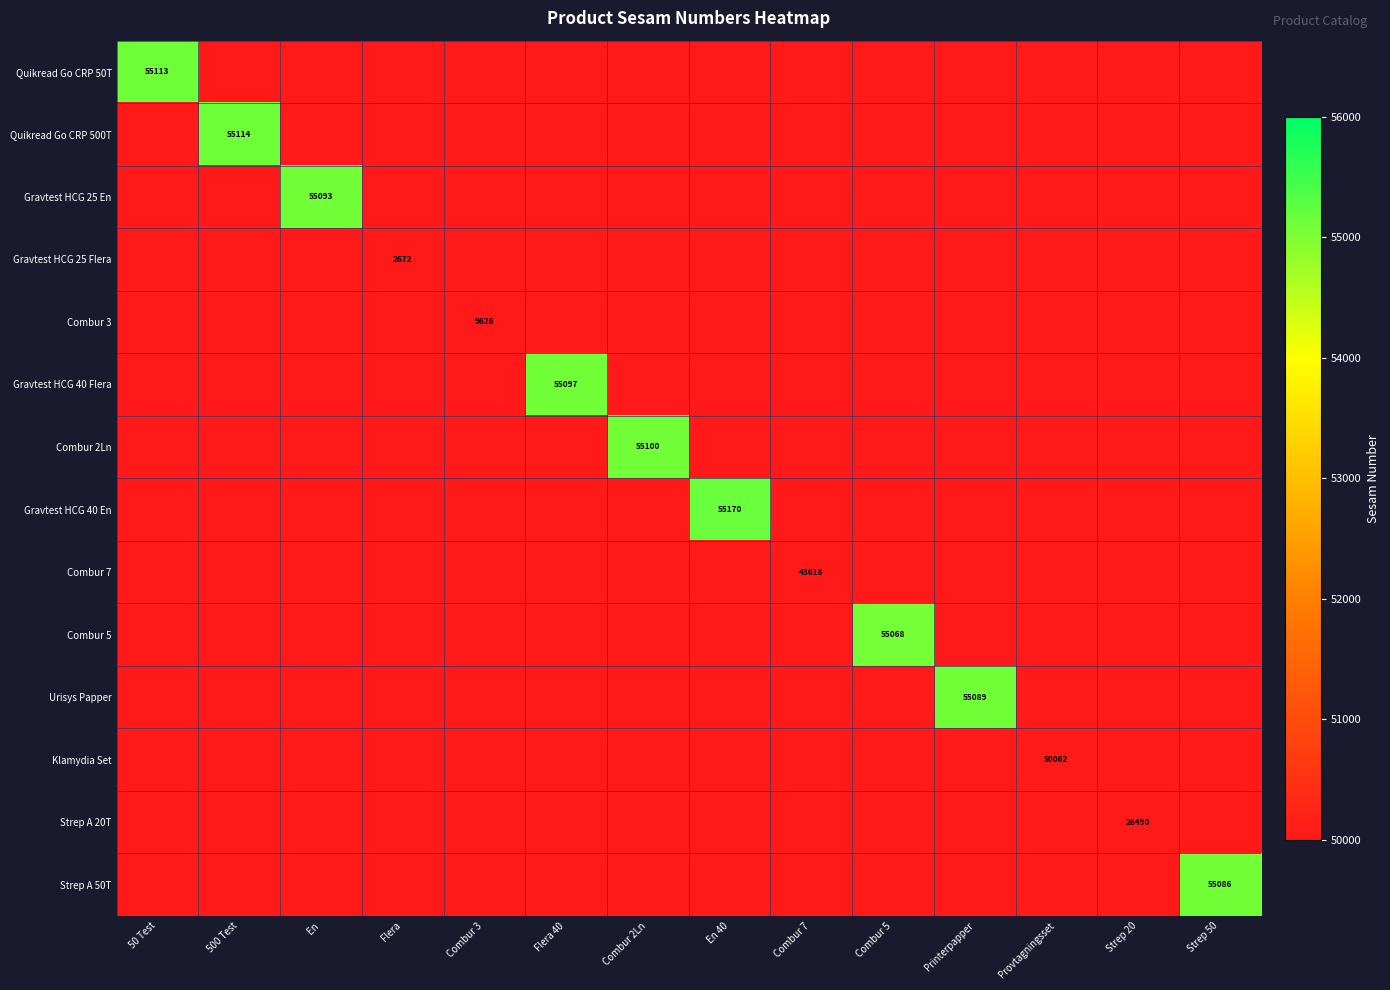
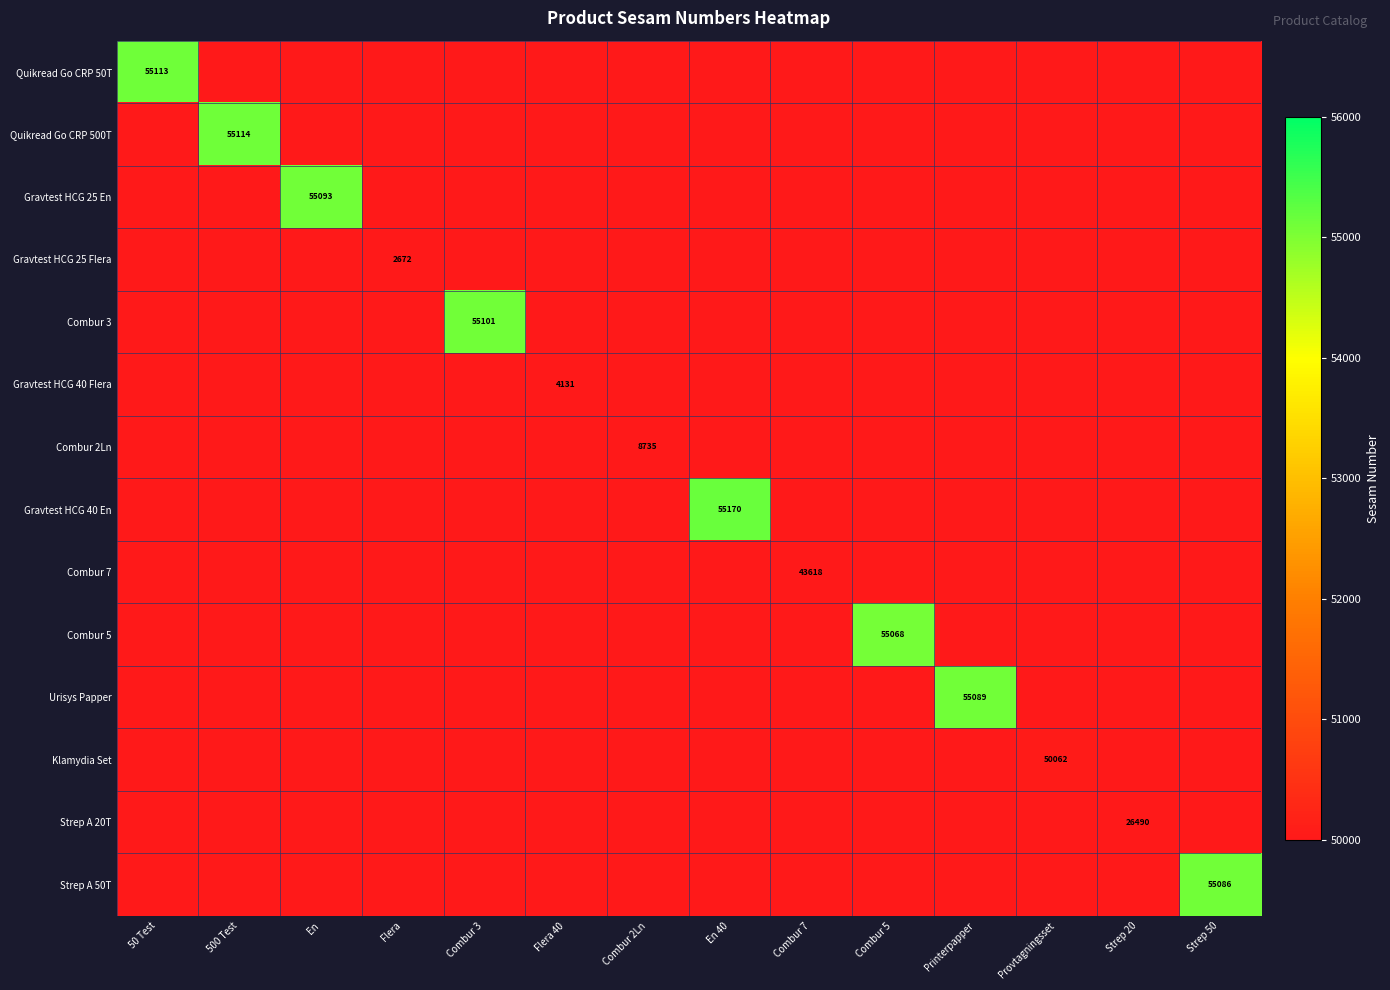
Combur 3, Combur 3: 9626 -> 55101
Gravtest HCG 40 Flera, Flera 40: 55097 -> 4131
Combur 2Ln, Combur 2Ln: 55100 -> 8735
